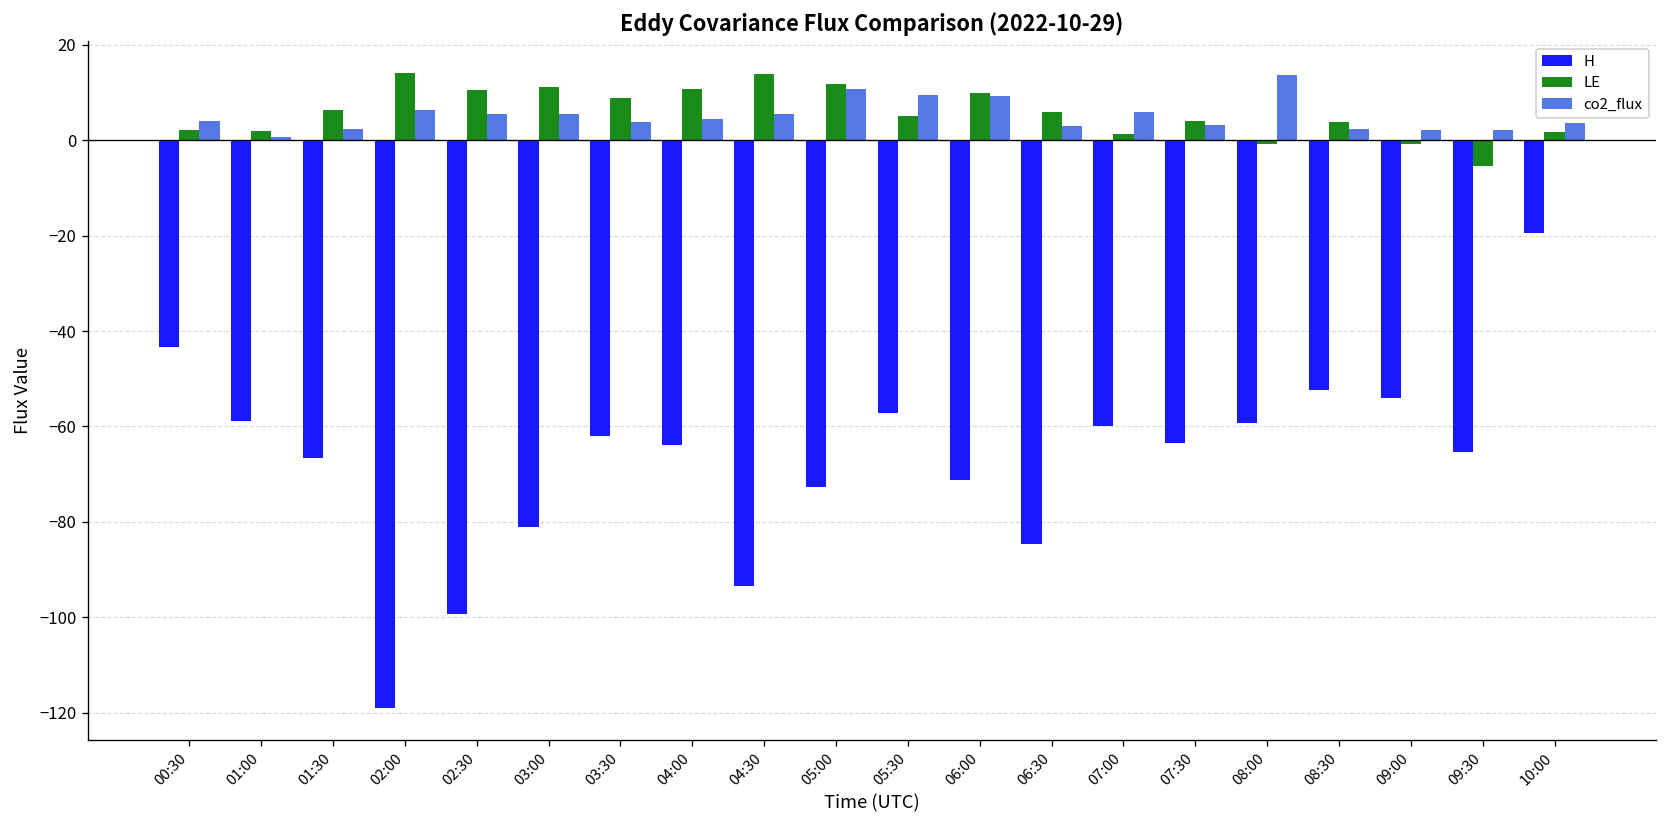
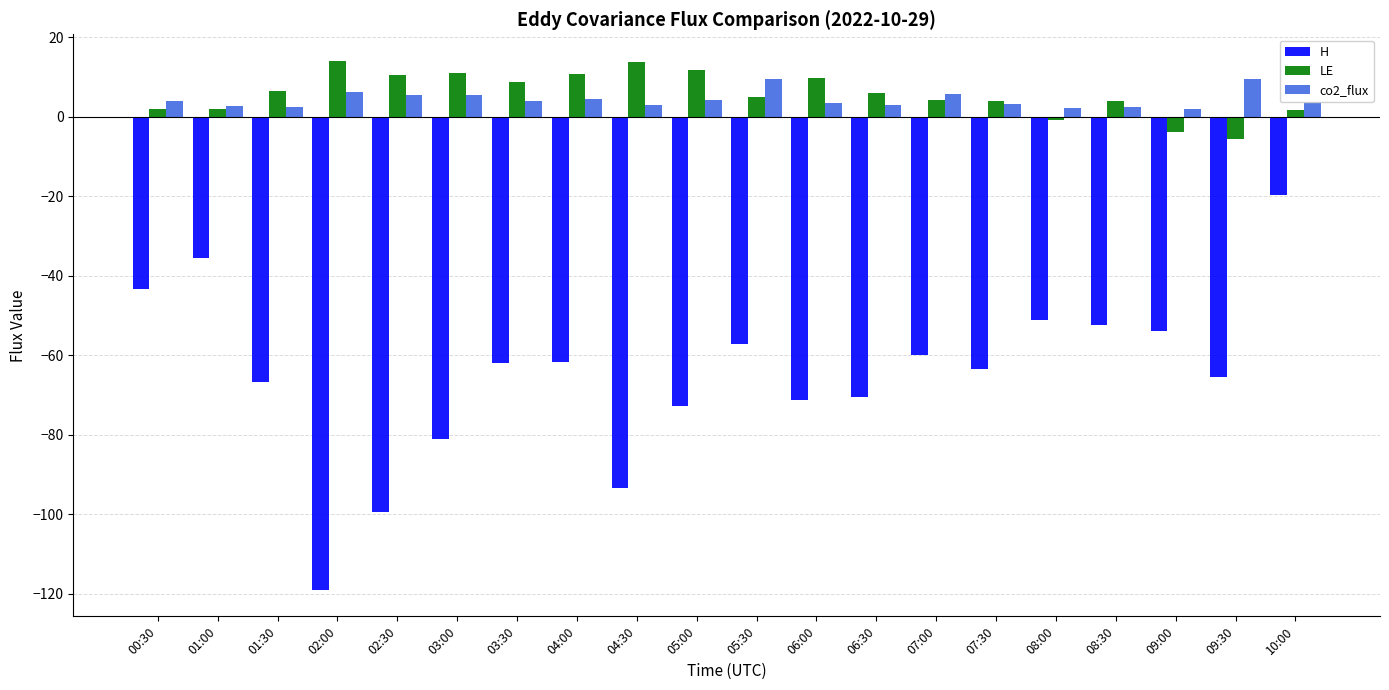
H, 01:00: -59 -> -36
co2_flux, 01:00: 1 -> 3
H, 04:00: -64 -> -62
co2_flux, 04:30: 5 -> 3
co2_flux, 05:00: 11 -> 4
co2_flux, 06:00: 9 -> 3
H, 06:30: -85 -> -71
LE, 07:00: 1 -> 4
H, 08:00: -59 -> -51
co2_flux, 08:00: 14 -> 2
LE, 09:00: -1 -> -4
co2_flux, 09:30: 2 -> 9
